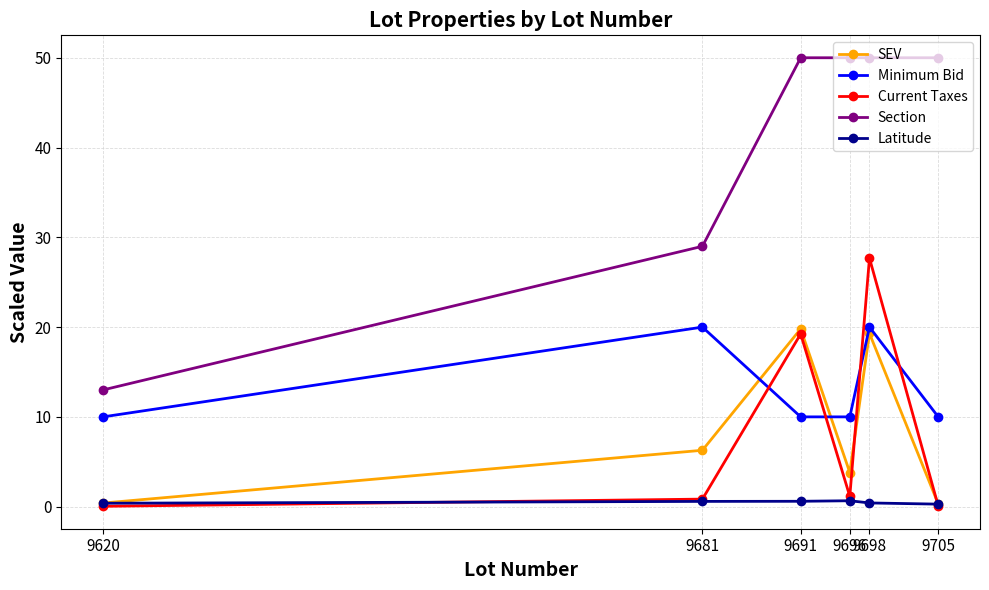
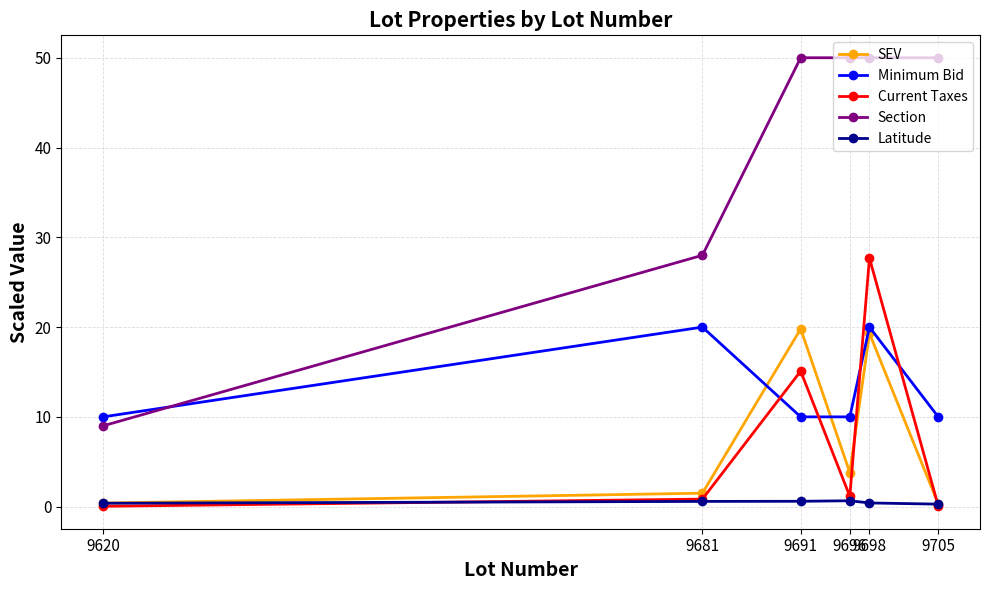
Section, 9620: 13 -> 9
SEV, 9681: 6 -> 2
Section, 9681: 29 -> 28
Current Taxes, 9691: 19 -> 15
